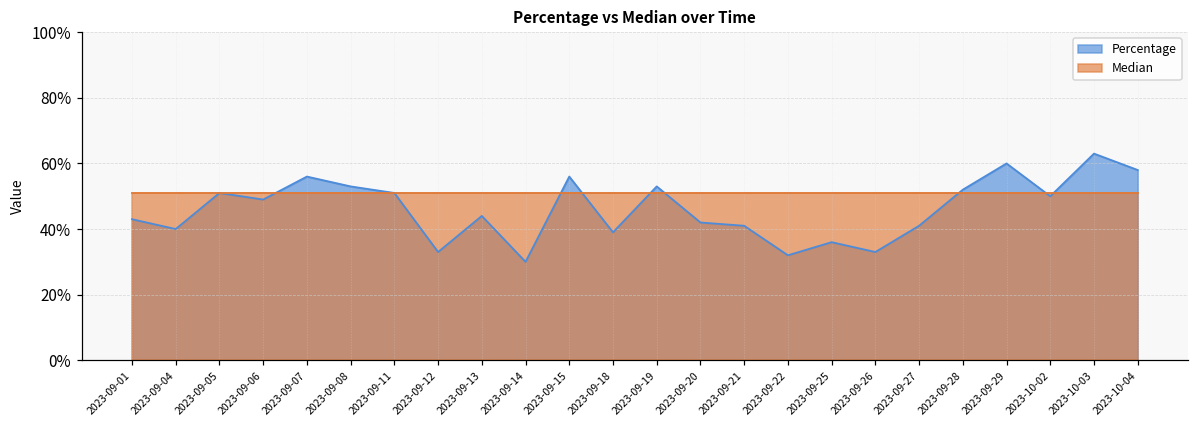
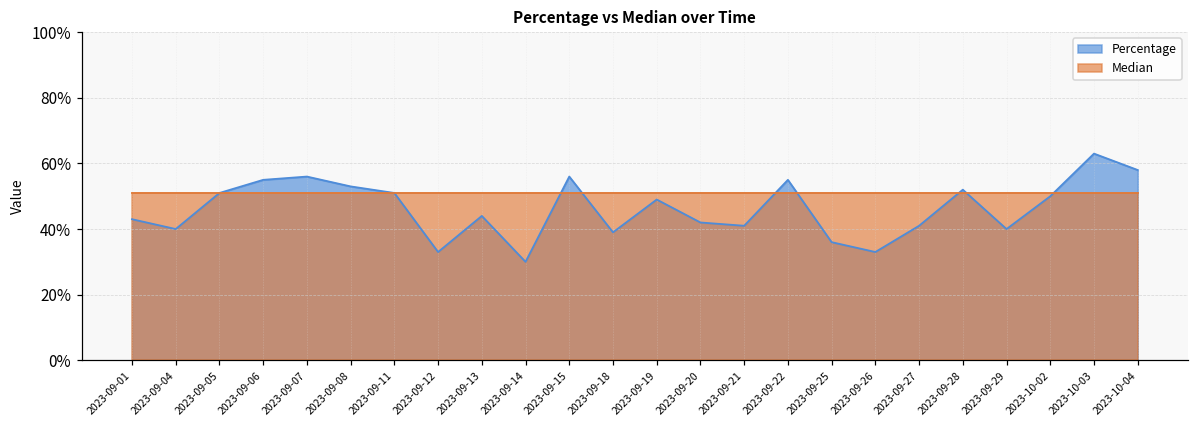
Percentage, 2023-09-06: 49% -> 55%
Percentage, 2023-09-19: 53% -> 49%
Percentage, 2023-09-22: 32% -> 55%
Percentage, 2023-09-29: 60% -> 40%
